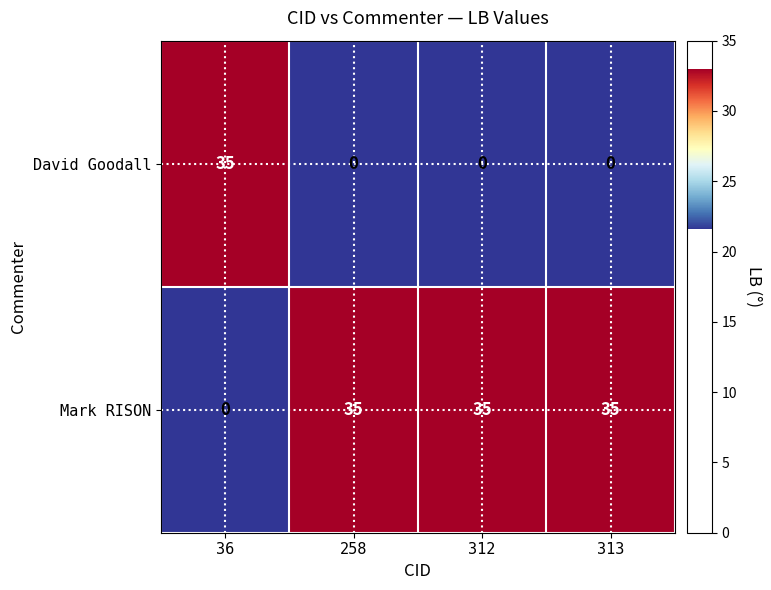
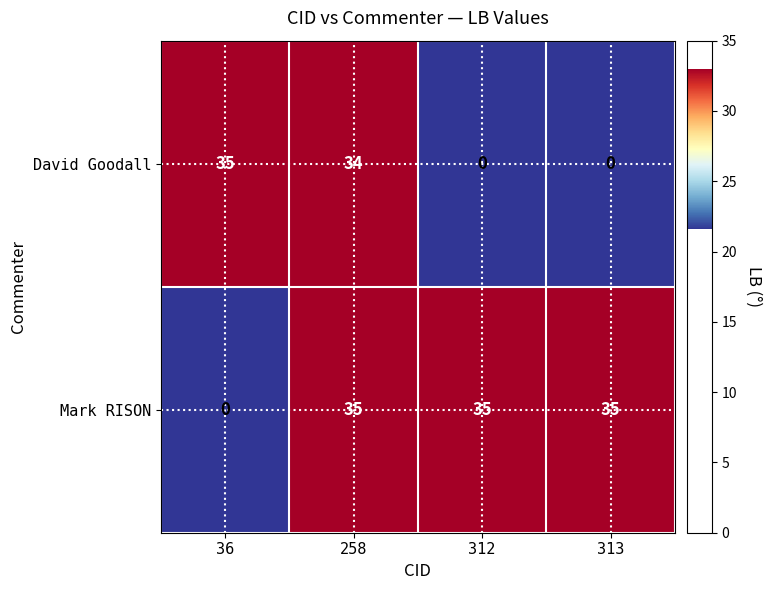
David Goodall, 258: 0 -> 34
